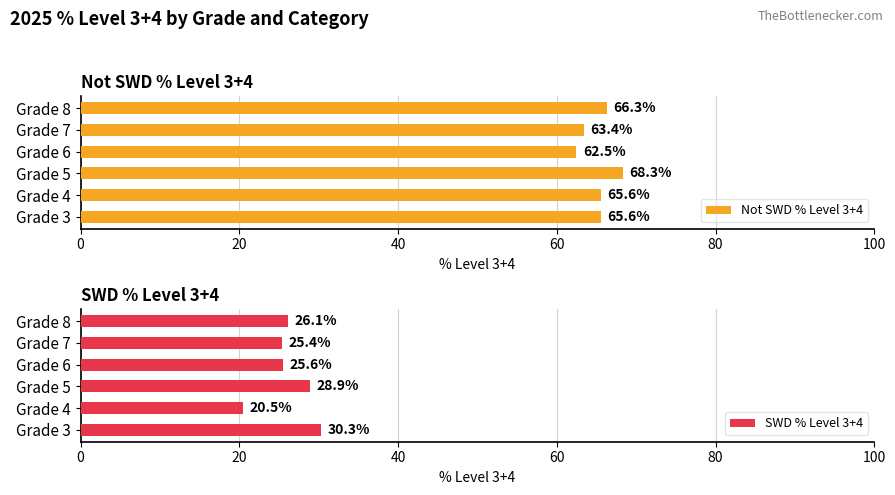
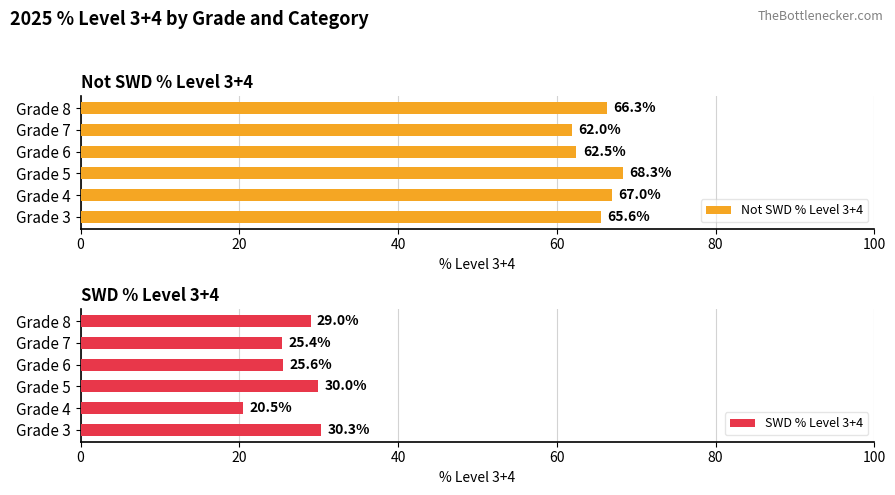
Not SWD % Level 3+4, Grade 7: 63.4% -> 62.0%
Not SWD % Level 3+4, Grade 4: 65.6% -> 67.0%
SWD % Level 3+4, Grade 8: 26.1% -> 29.0%
SWD % Level 3+4, Grade 5: 28.9% -> 30.0%
